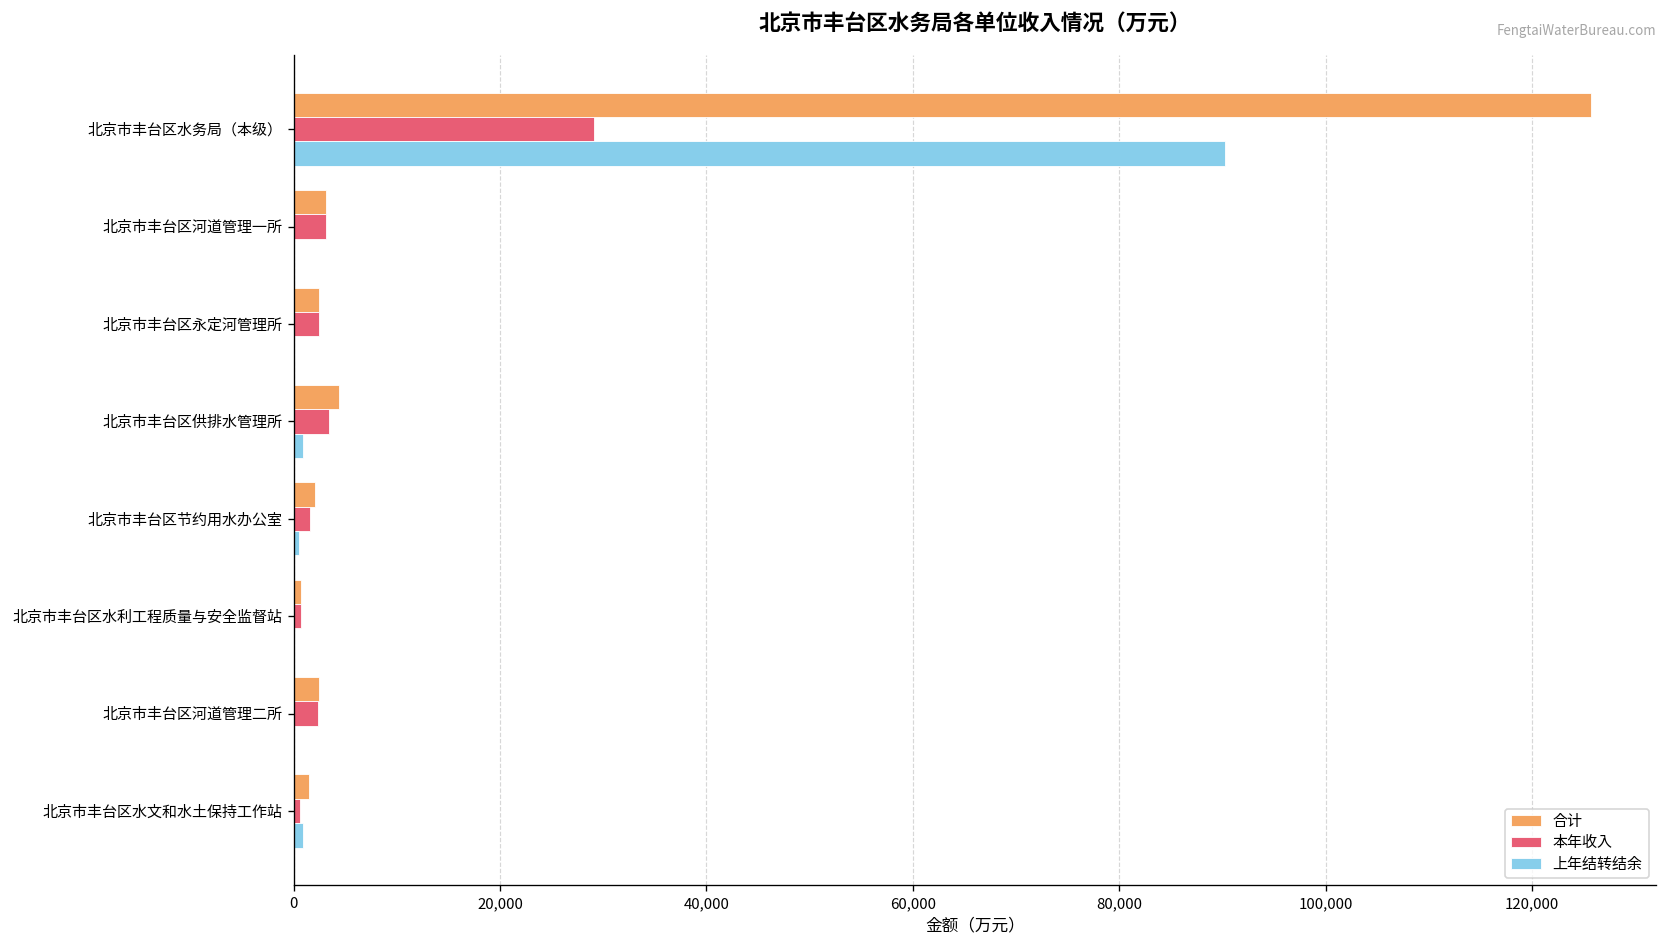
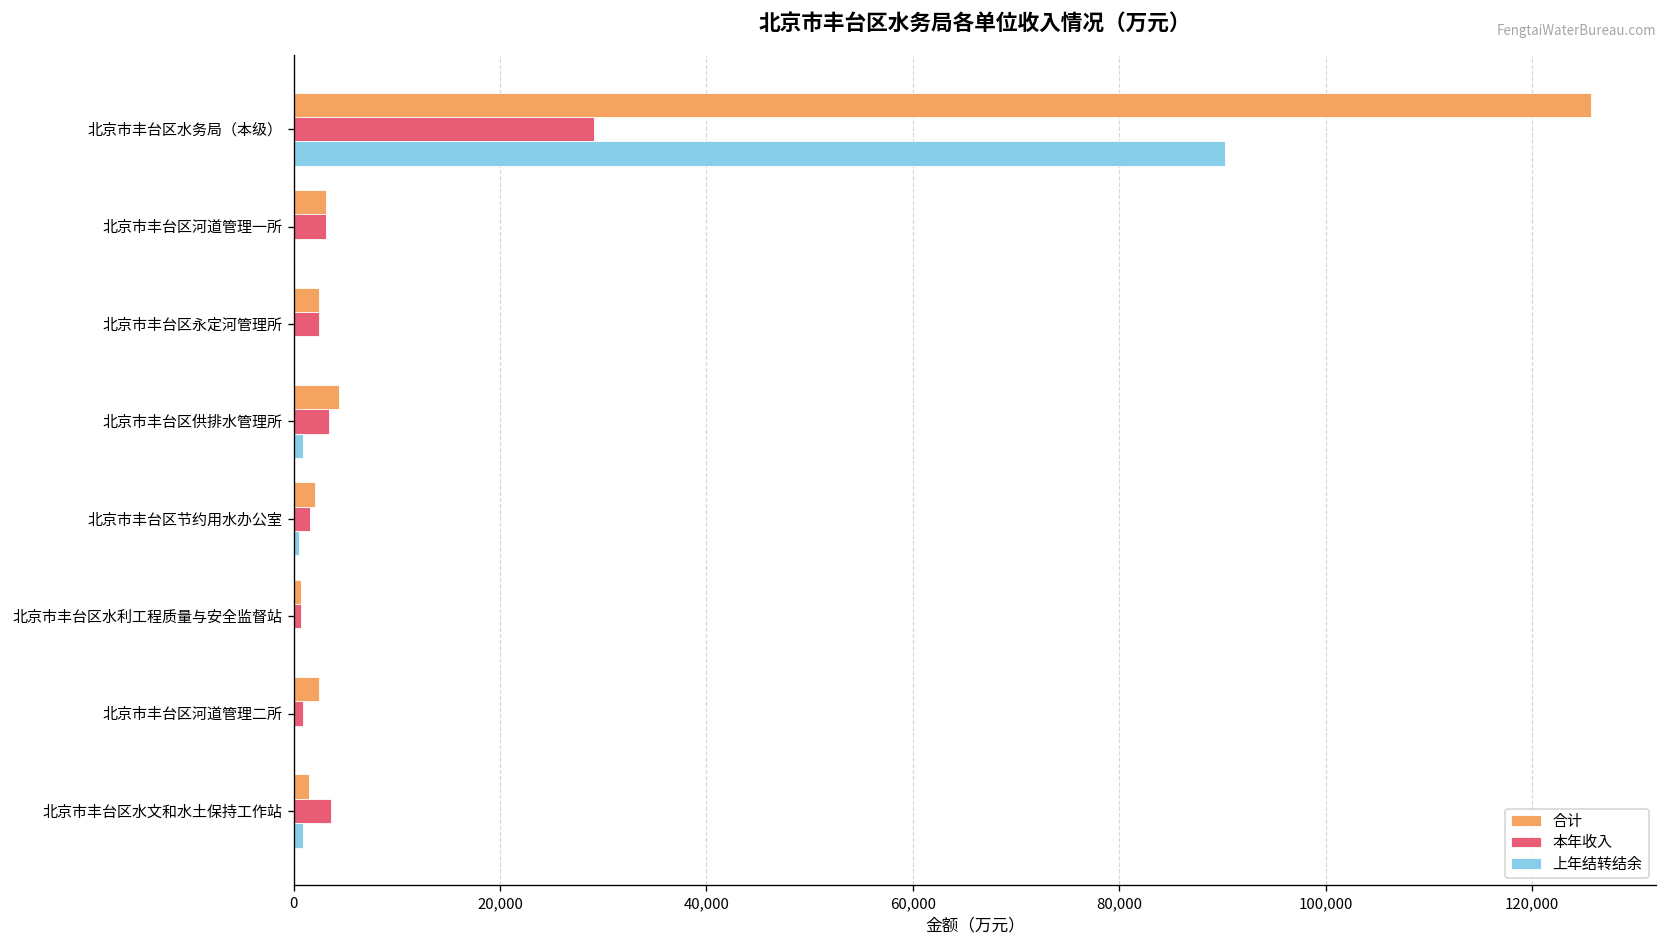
本年收入, 北京市丰台区河道管理二所: 2,000 -> 1,000
本年收入, 北京市丰台区水文和水土保持工作站: 1,000 -> 4,000
